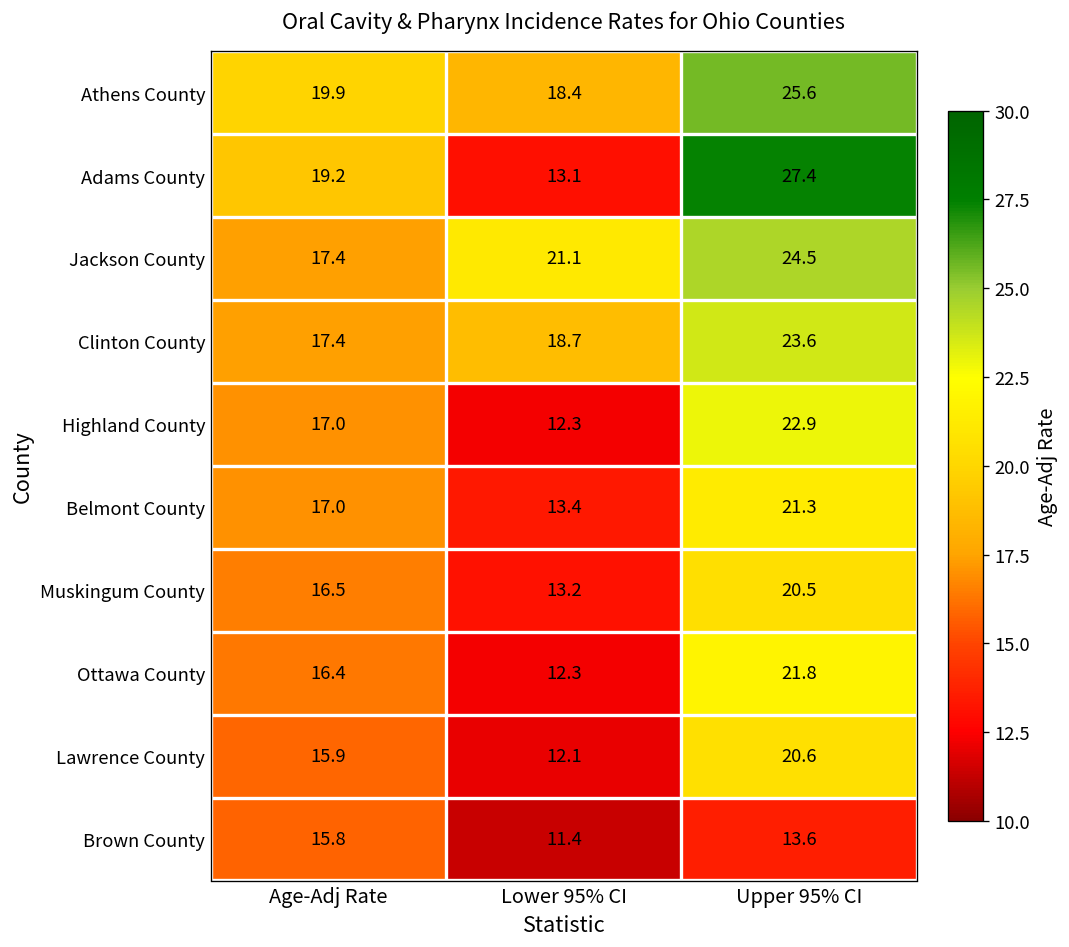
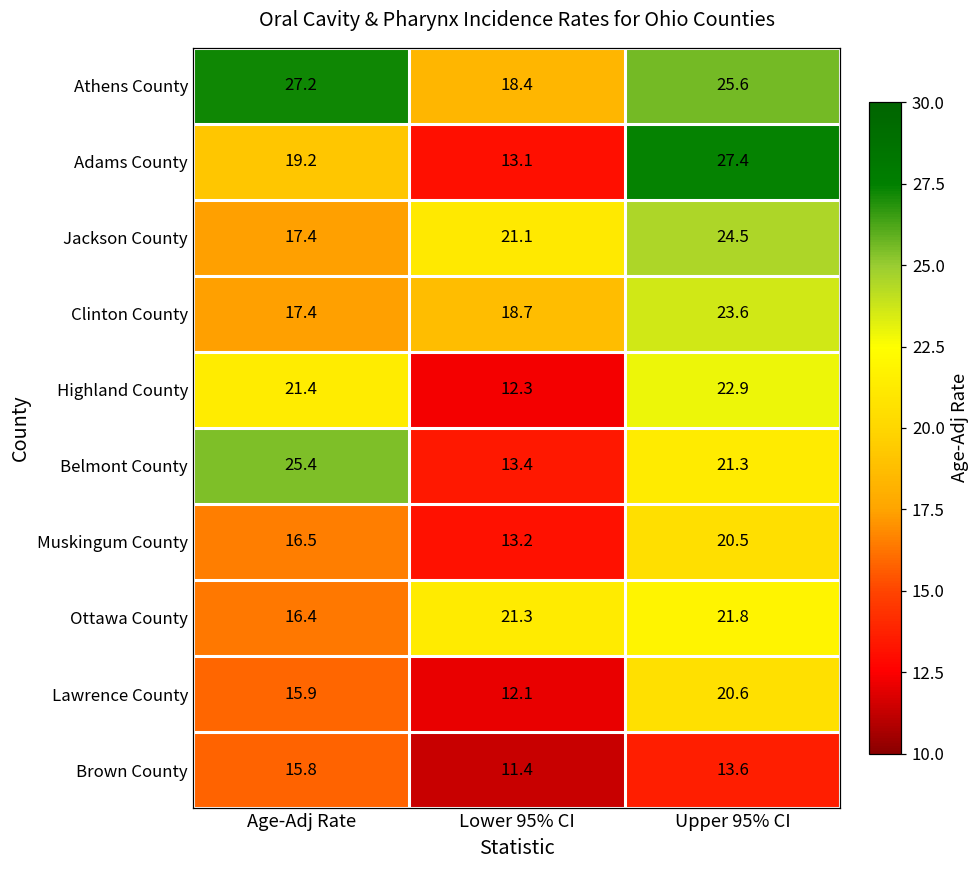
Athens County, Age-Adj Rate: 19.9 -> 27.2
Highland County, Age-Adj Rate: 17.0 -> 21.4
Belmont County, Age-Adj Rate: 17.0 -> 25.4
Ottawa County, Lower 95% CI: 12.3 -> 21.3
